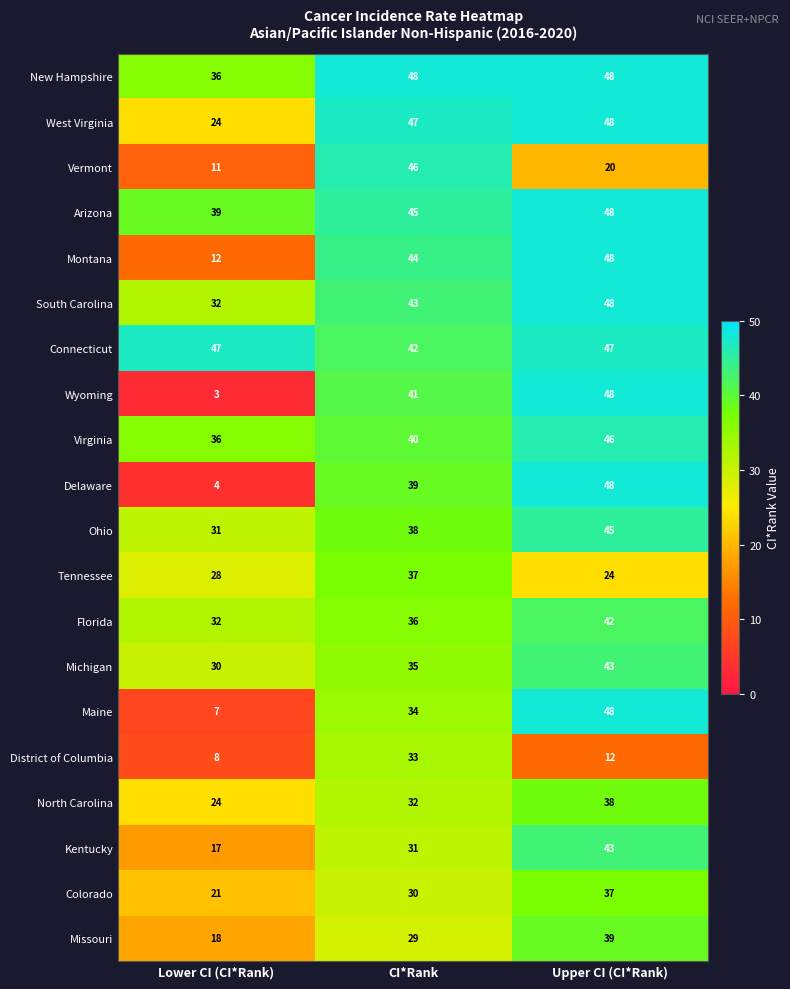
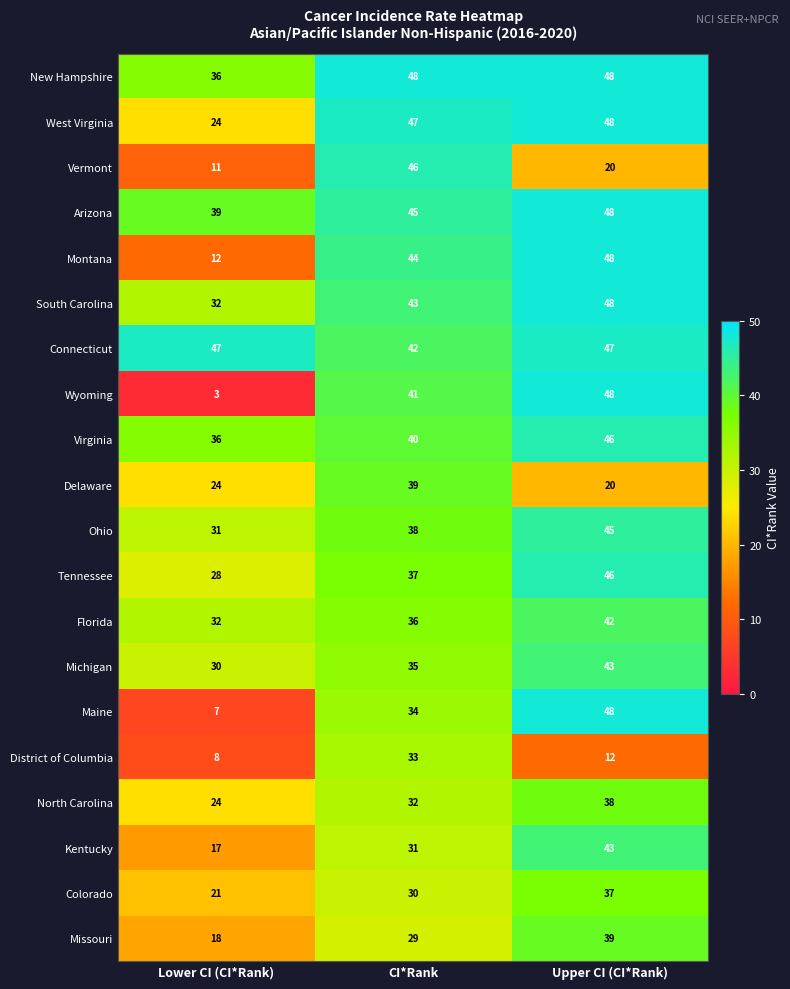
Delaware, Lower CI (CI*Rank): 4 -> 24
Delaware, Upper CI (CI*Rank): 48 -> 20
Tennessee, Upper CI (CI*Rank): 24 -> 46
